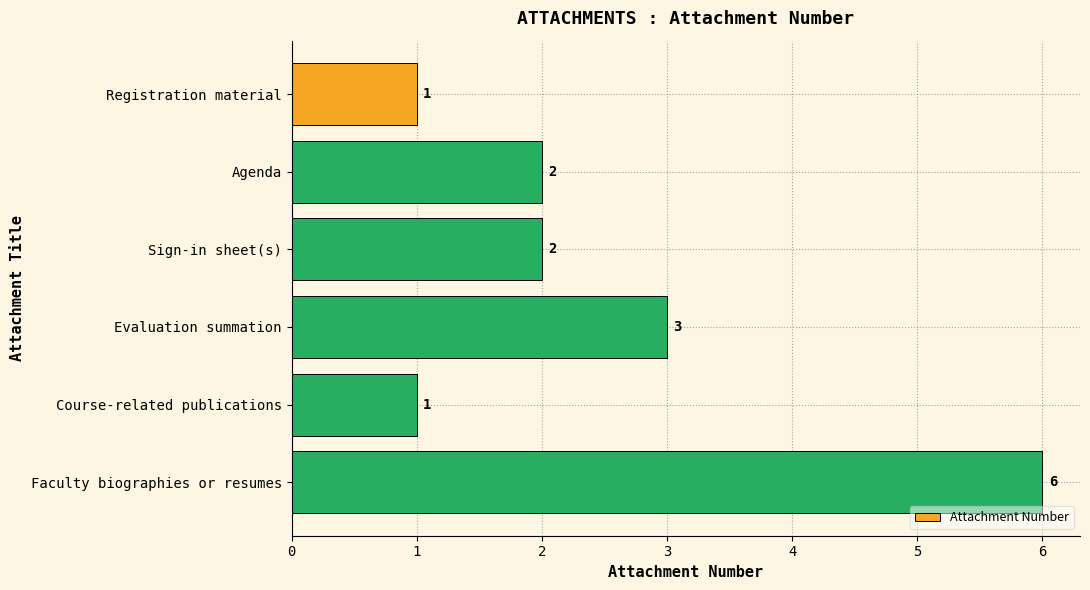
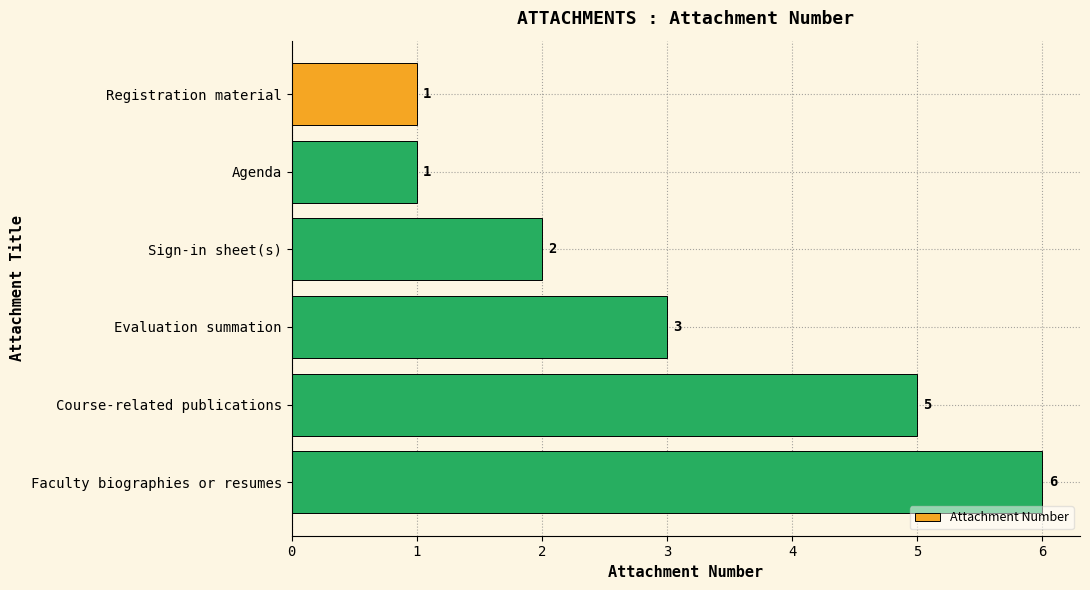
Attachment Number, Agenda: 2 -> 1
Attachment Number, Course-related publications: 1 -> 5
